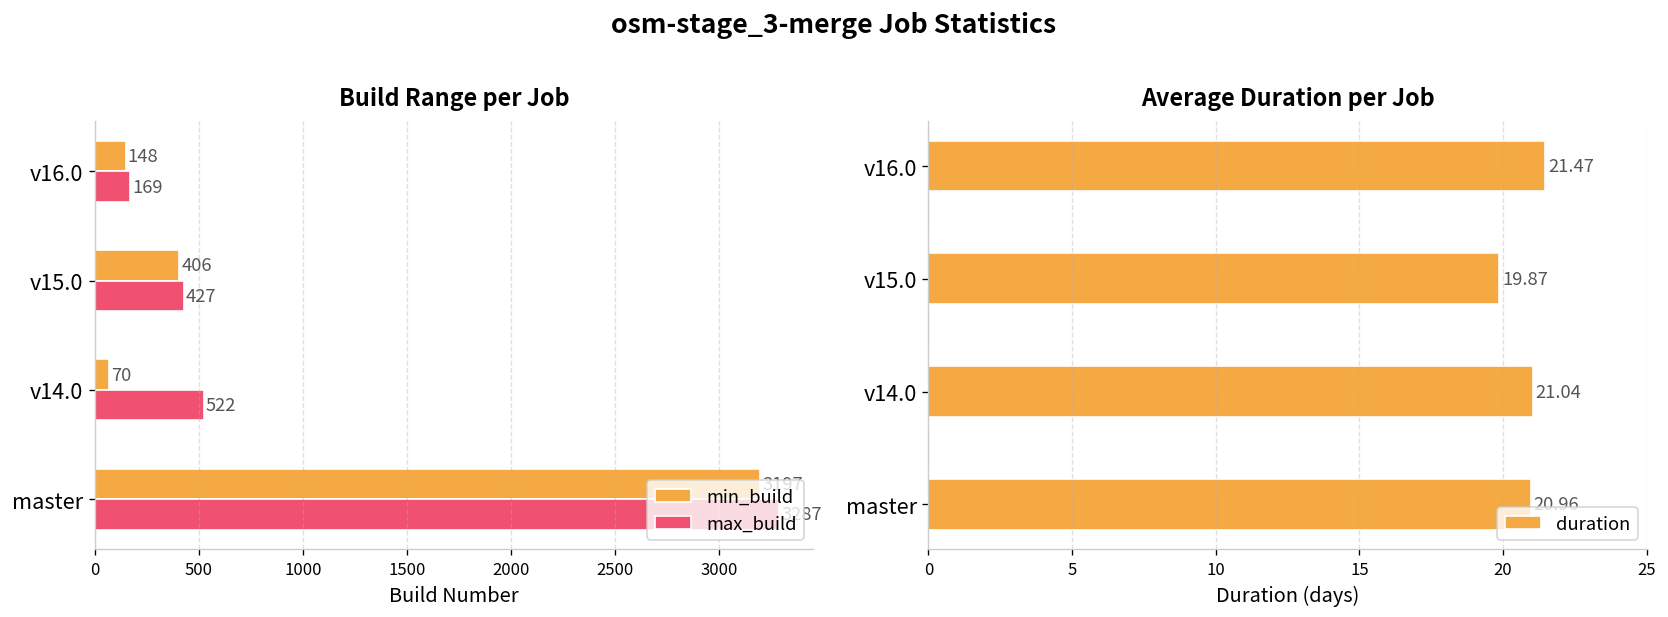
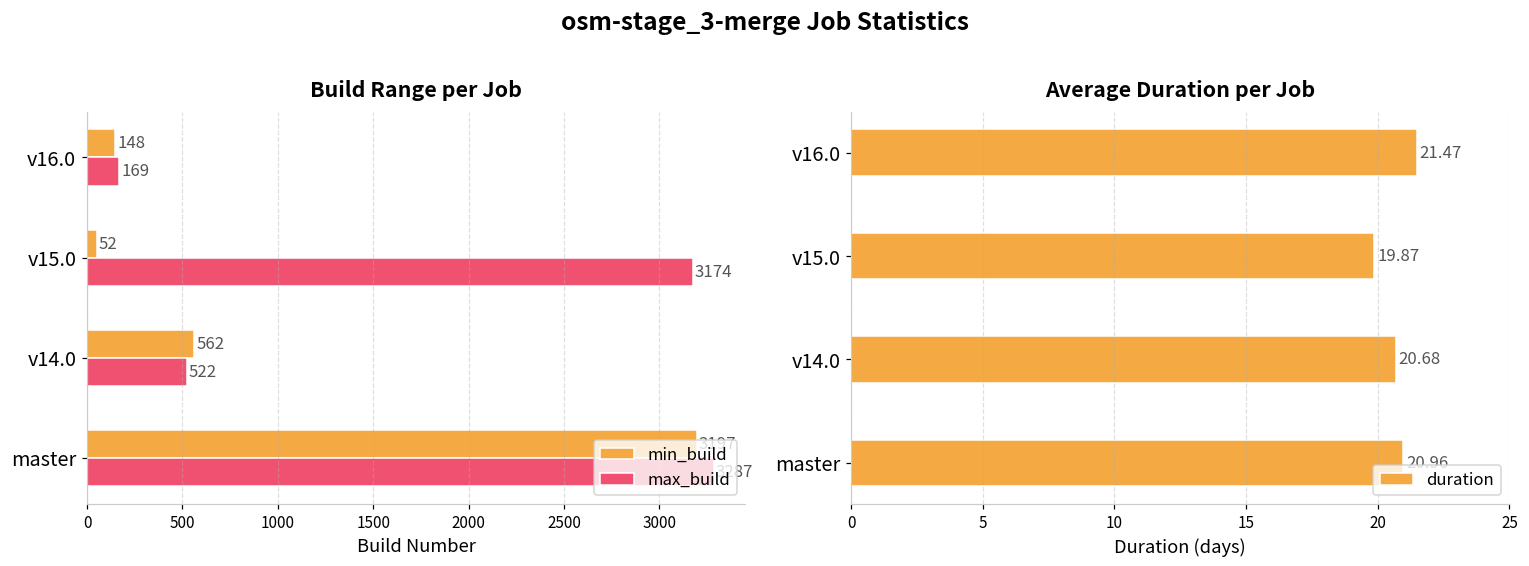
Build Range per Job, min_build, v15.0: 406 -> 52
Build Range per Job, max_build, v15.0: 427 -> 3174
Build Range per Job, min_build, v14.0: 70 -> 562
Average Duration per Job, v14.0: 21.04 -> 20.68
